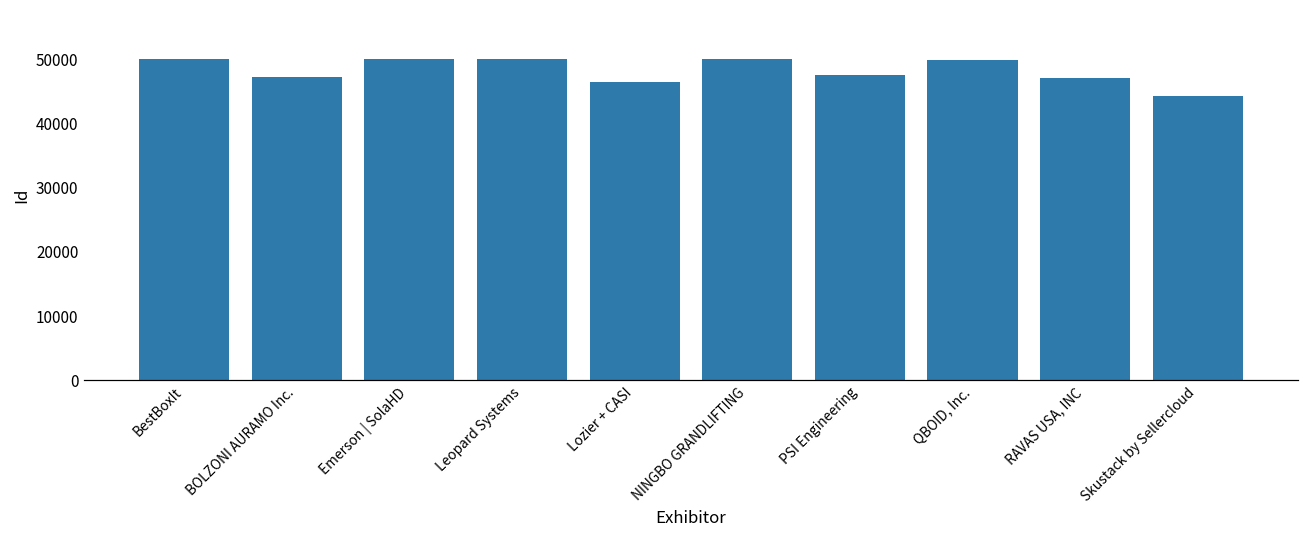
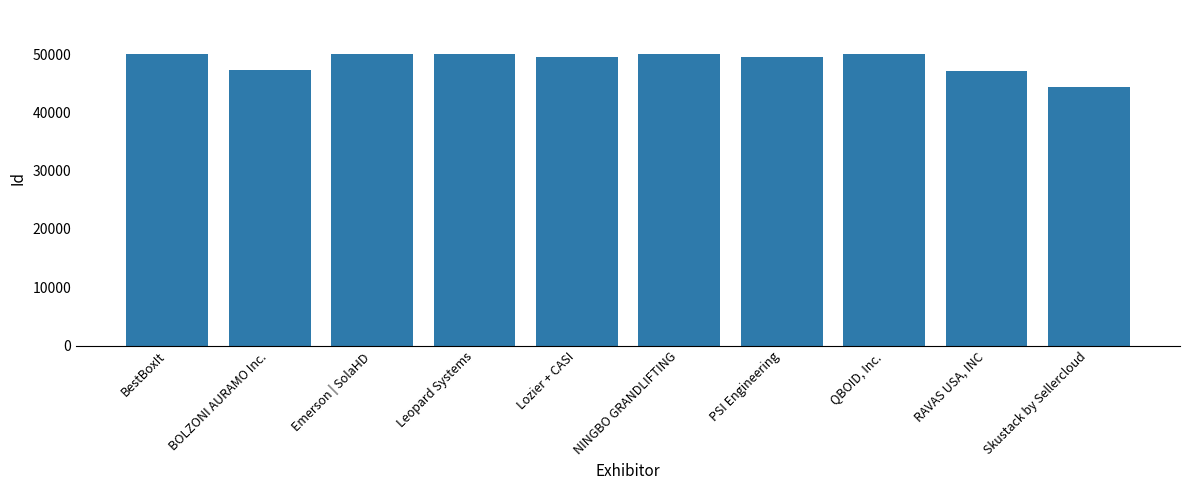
Lozier + CASI: 46000 -> 49000
PSI Engineering: 48000 -> 49000
